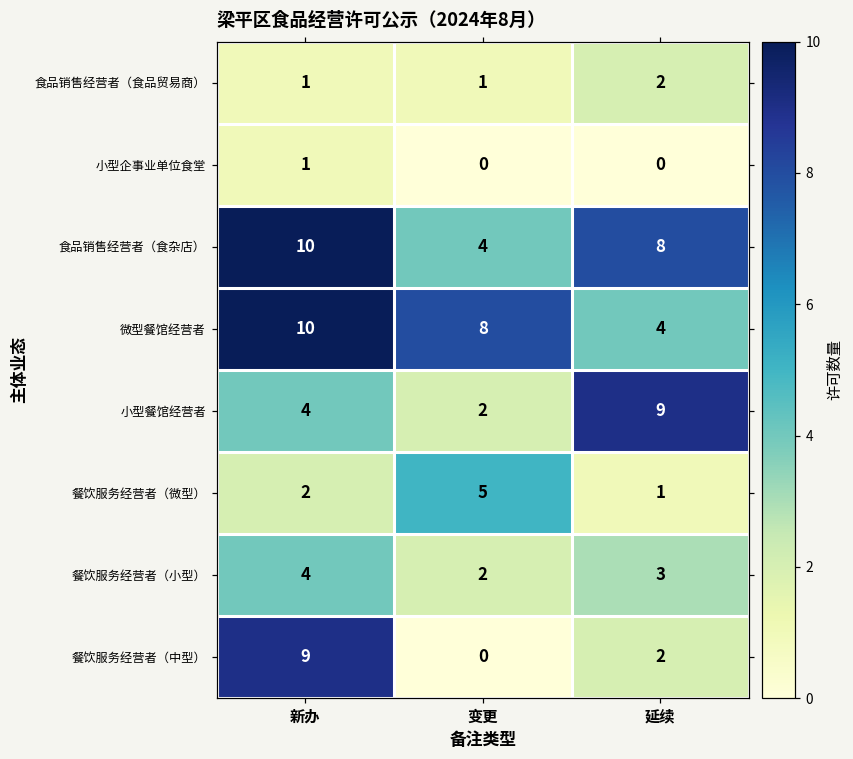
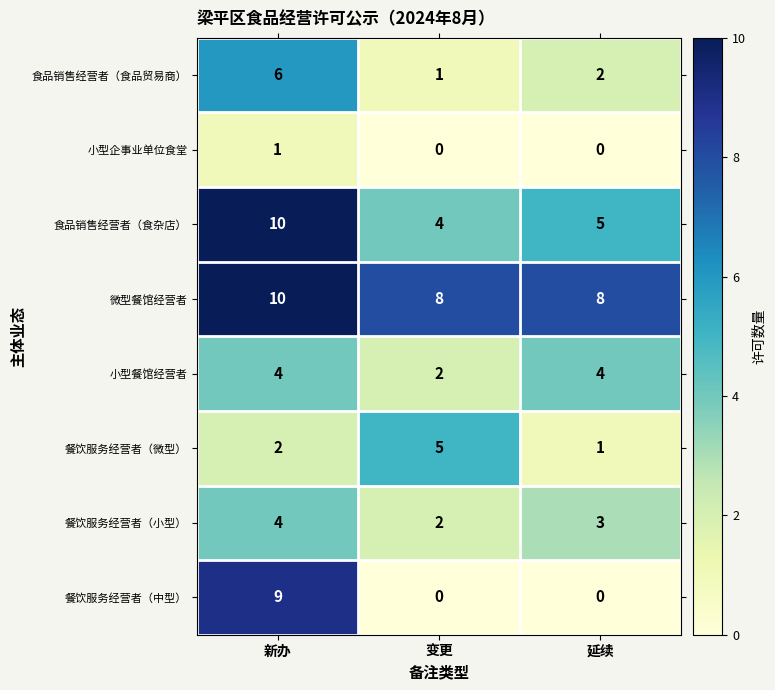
食品销售经营者（食品贸易商）, 新办: 1 -> 6
食品销售经营者（食杂店）, 延续: 8 -> 5
微型餐馆经营者, 延续: 4 -> 8
小型餐馆经营者, 延续: 9 -> 4
餐饮服务经营者（中型）, 延续: 2 -> 0
